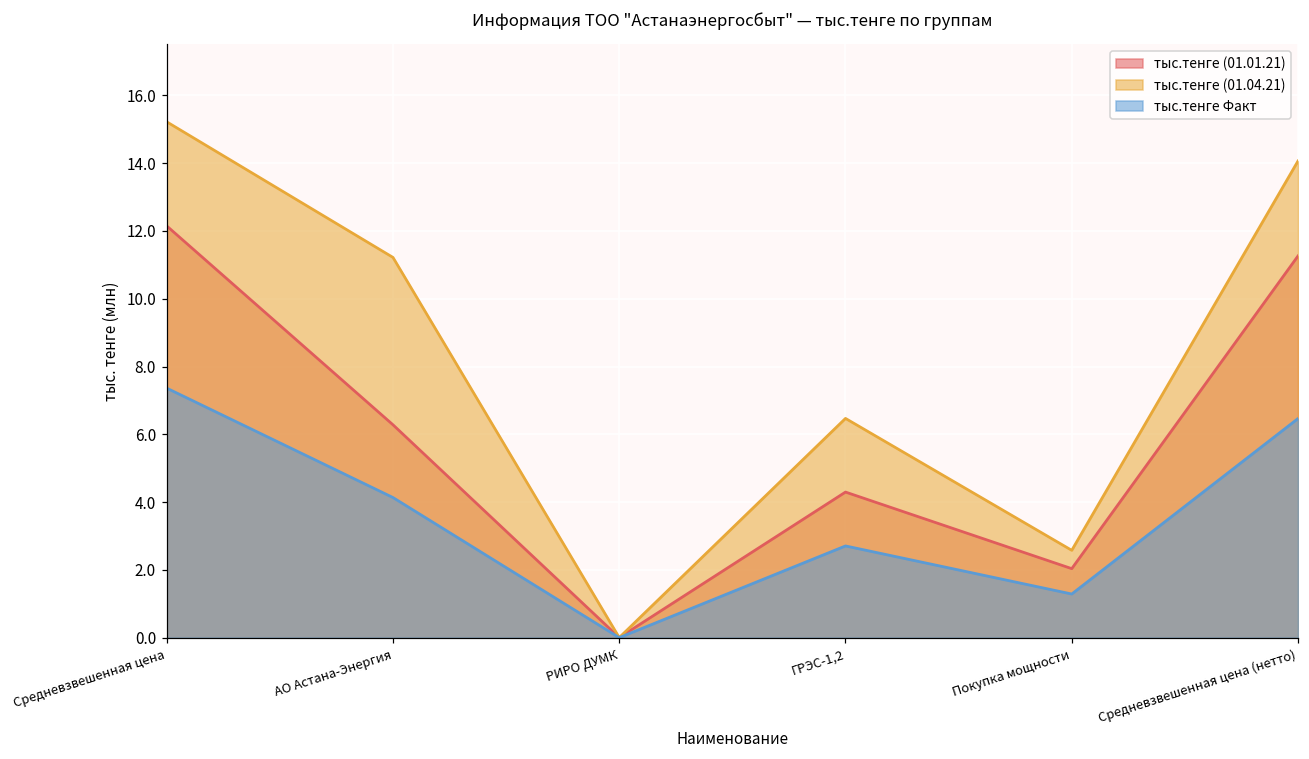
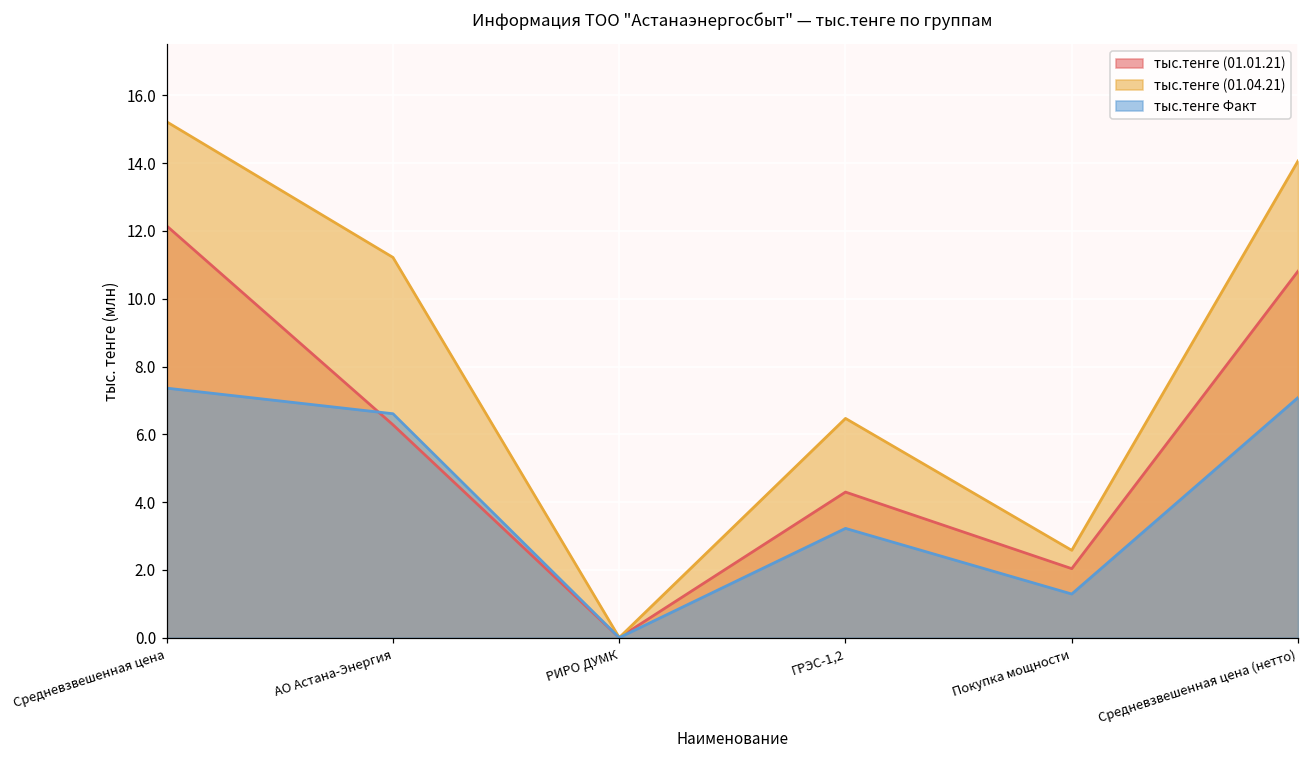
тыс.тенге Факт, АО Астана-Энергия: 4.1 -> 6.6
тыс.тенге Факт, ГРЭС-1,2: 2.7 -> 3.2
тыс.тенге (01.01.21), Средневзвешенная цена (нетто): 11.3 -> 10.8
тыс.тенге Факт, Средневзвешенная цена (нетто): 6.5 -> 7.1
